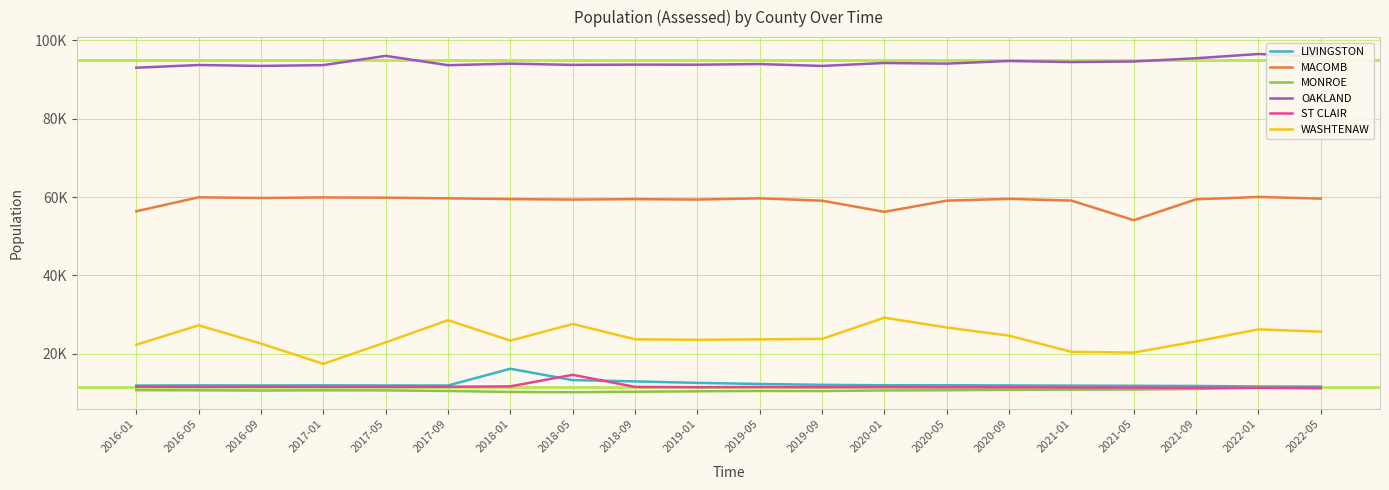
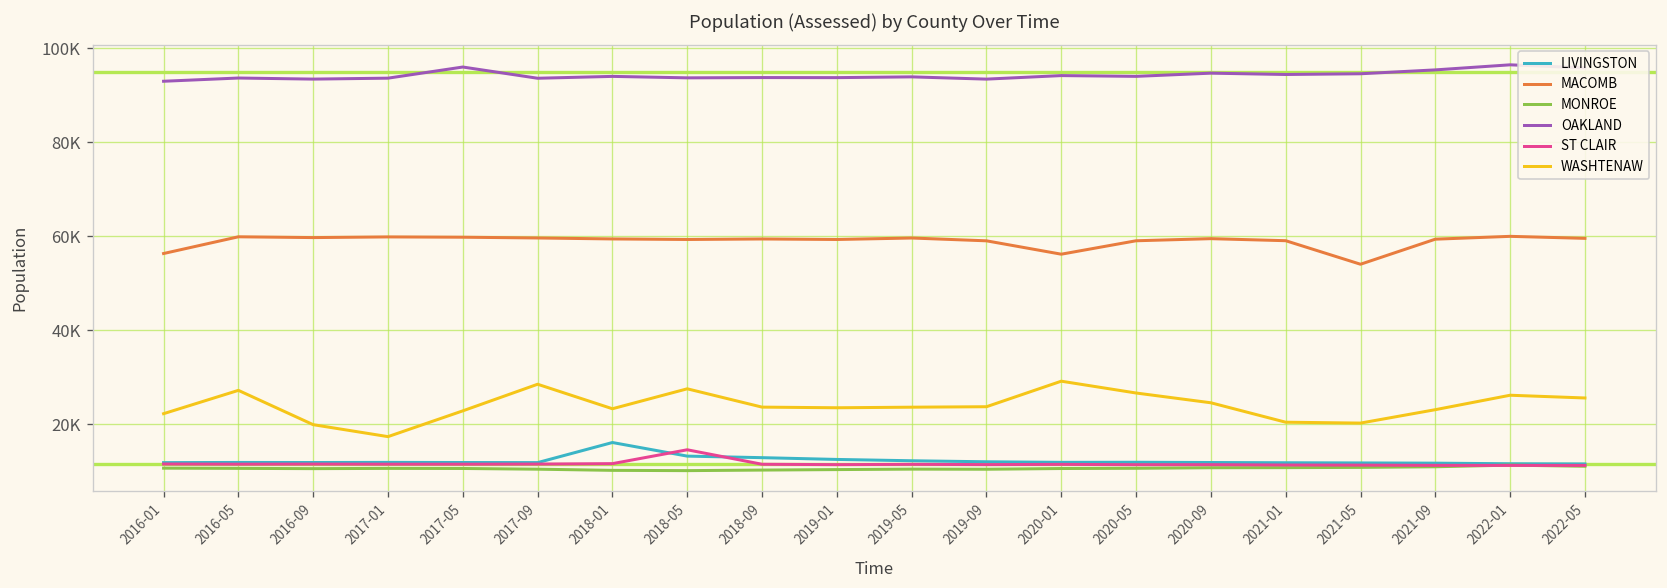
WASHTENAW, 2016-09: 23000 -> 20000
